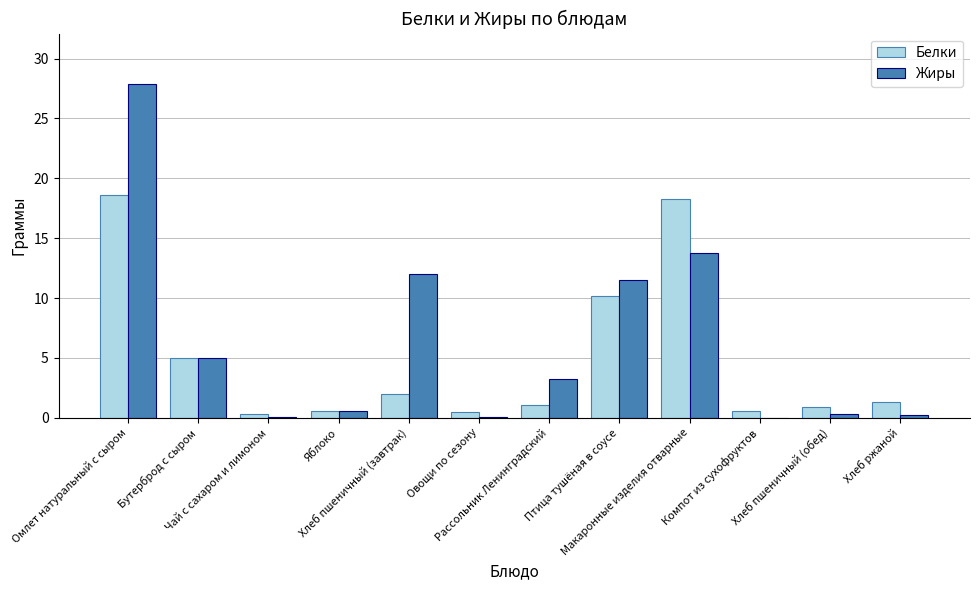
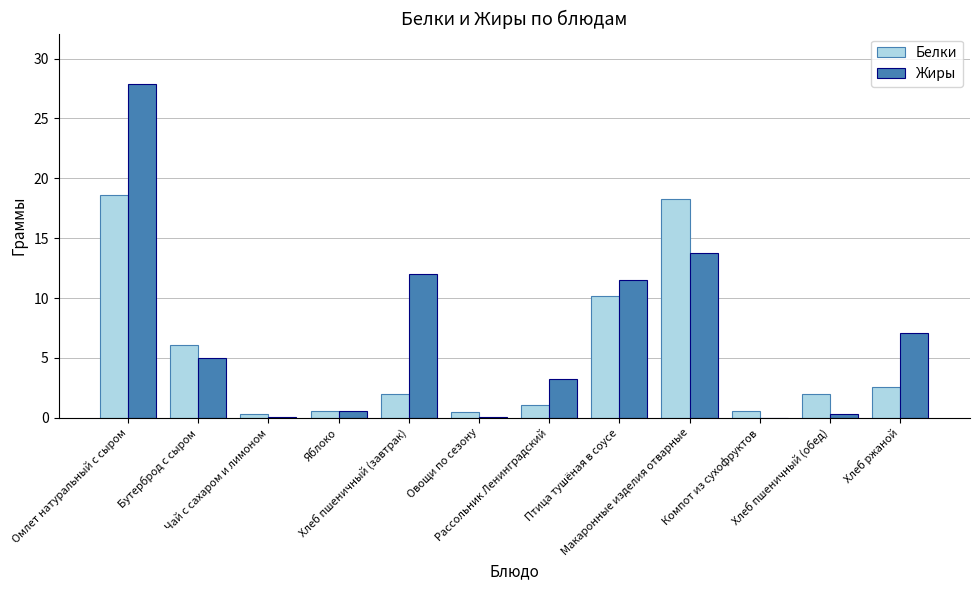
Белки, Бутерброд с сыром: 5.0 -> 6.1
Белки, Хлеб пшеничный (обед): 0.9 -> 2.0
Белки, Хлеб ржаной: 1.3 -> 2.6
Жиры, Хлеб ржаной: 0.2 -> 7.1
